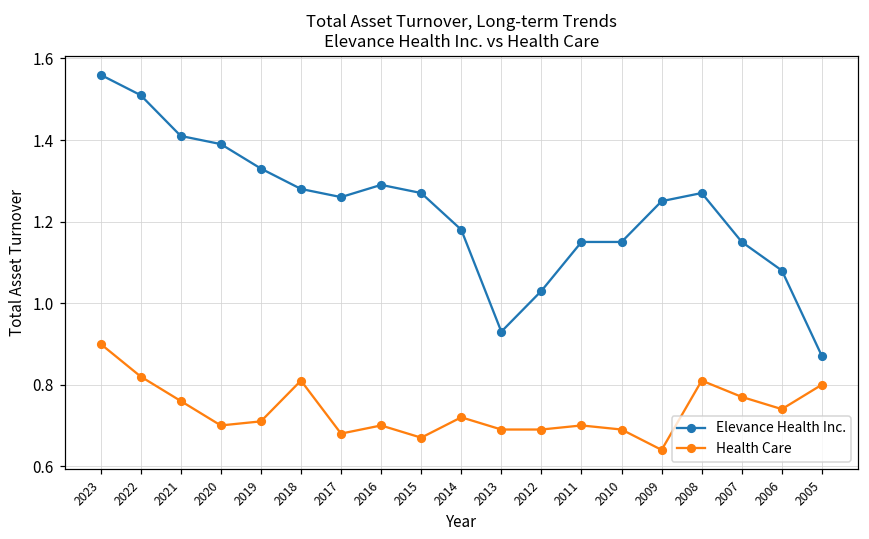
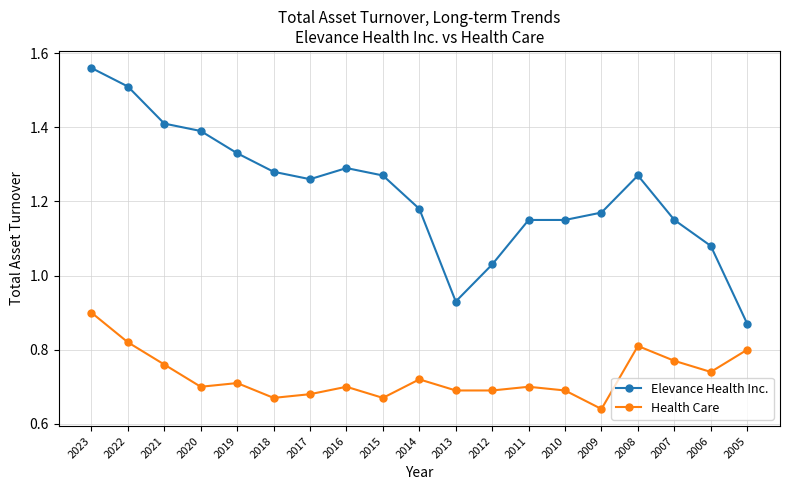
Health Care, 2018: 0.81 -> 0.67
Elevance Health Inc., 2009: 1.25 -> 1.17
